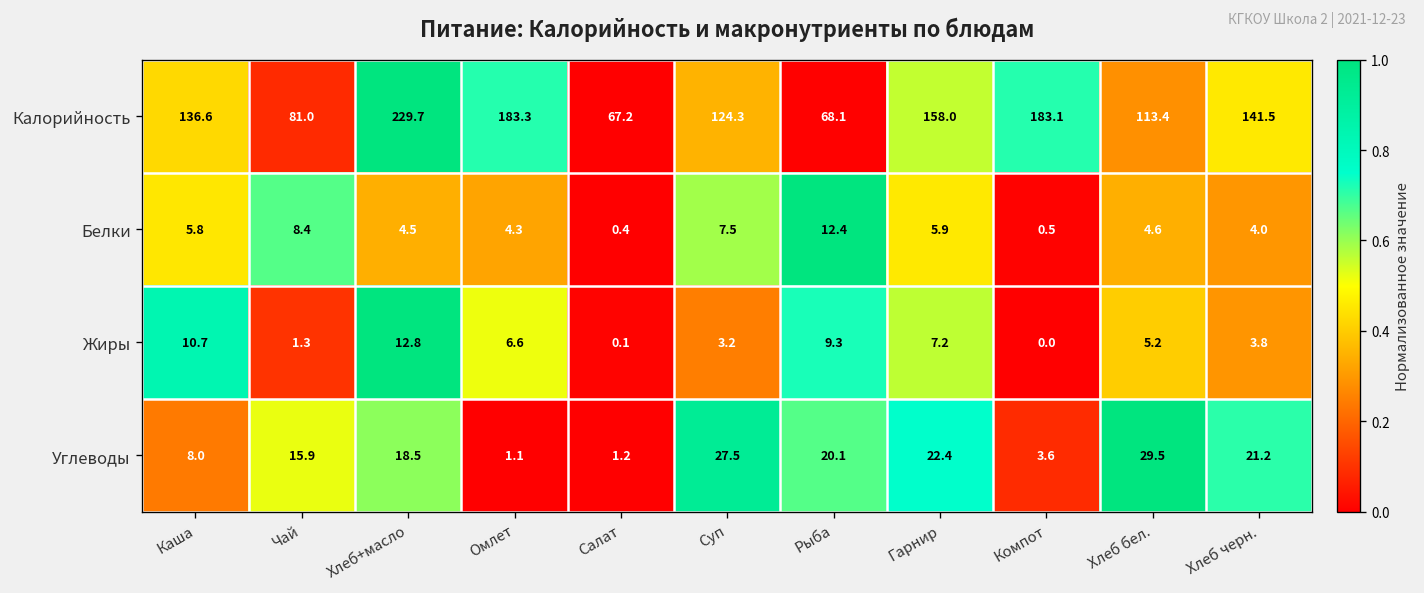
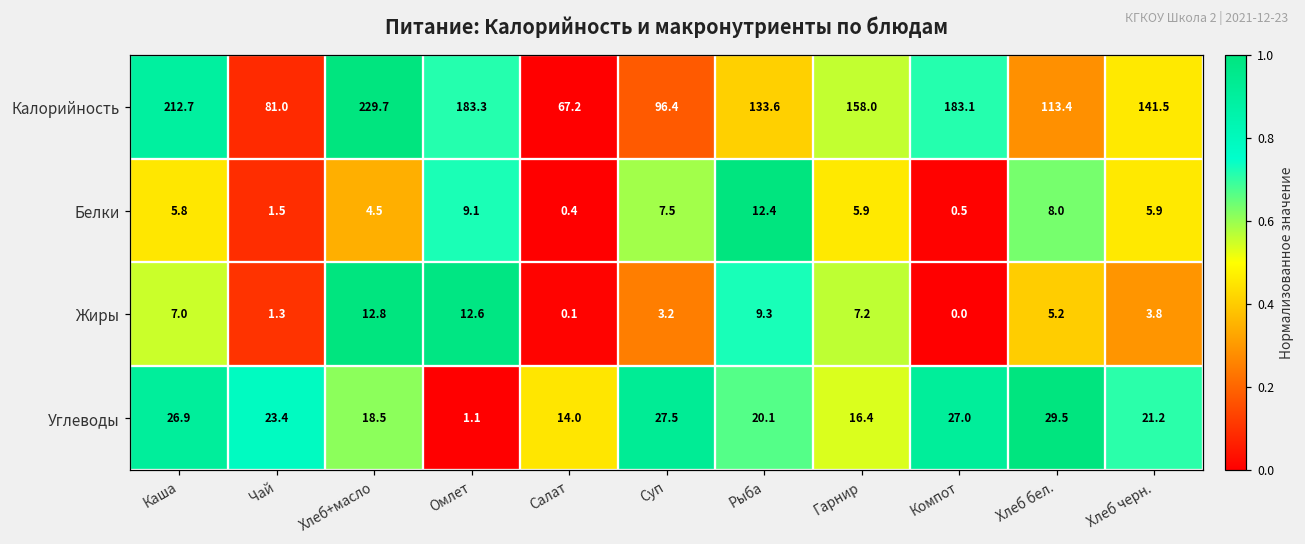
Калорийность, Каша: 136.6 -> 212.7
Калорийность, Суп: 124.3 -> 96.4
Калорийность, Рыба: 68.1 -> 133.6
Белки, Чай: 8.4 -> 1.5
Белки, Омлет: 4.3 -> 9.1
Белки, Хлеб бел.: 4.6 -> 8.0
Белки, Хлеб черн.: 4.0 -> 5.9
Жиры, Каша: 10.7 -> 7.0
Жиры, Омлет: 6.6 -> 12.6
Углеводы, Каша: 8.0 -> 26.9
Углеводы, Чай: 15.9 -> 23.4
Углеводы, Салат: 1.2 -> 14.0
Углеводы, Гарнир: 22.4 -> 16.4
Углеводы, Компот: 3.6 -> 27.0
